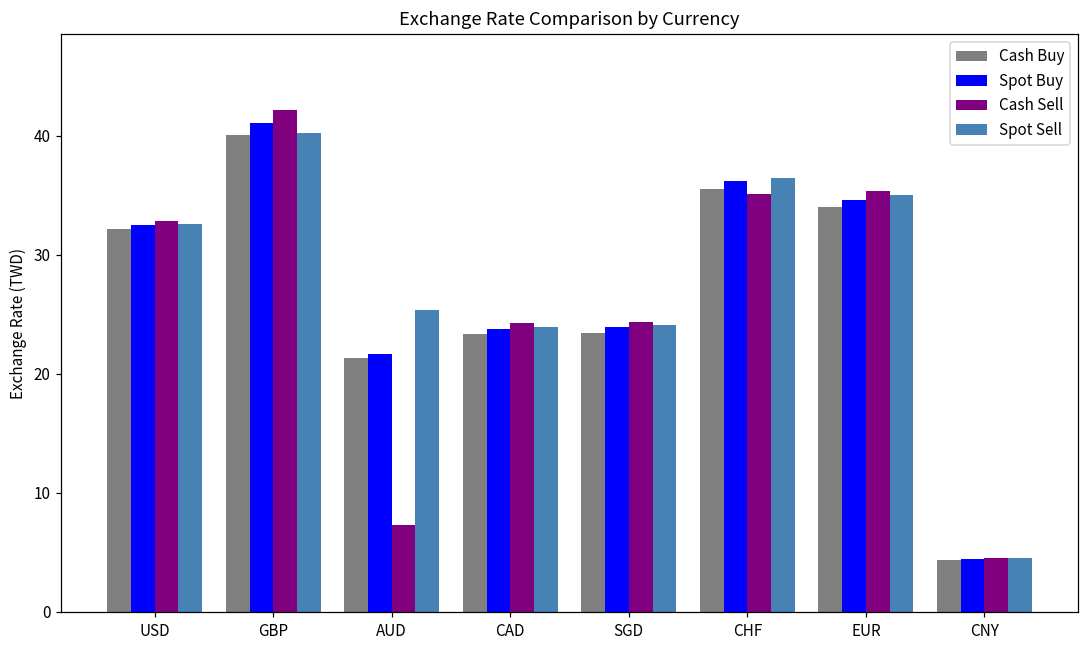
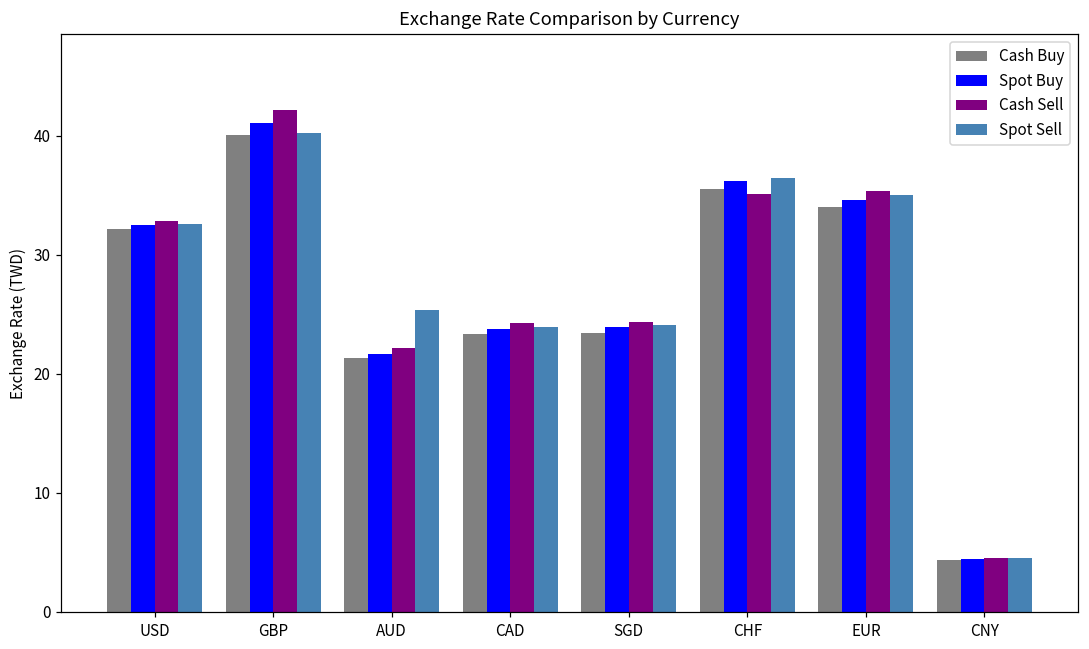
Cash Sell, AUD: 7.3 -> 22.1
